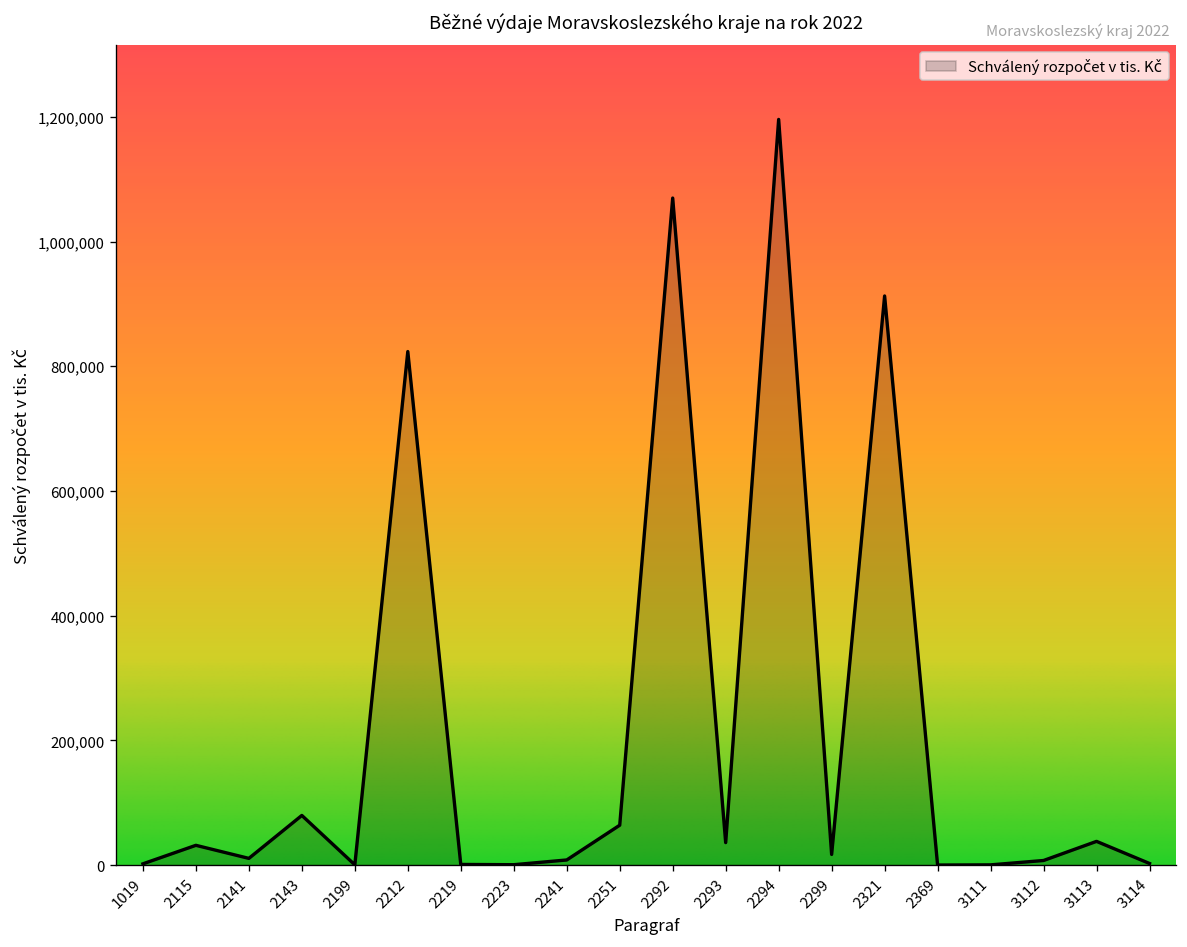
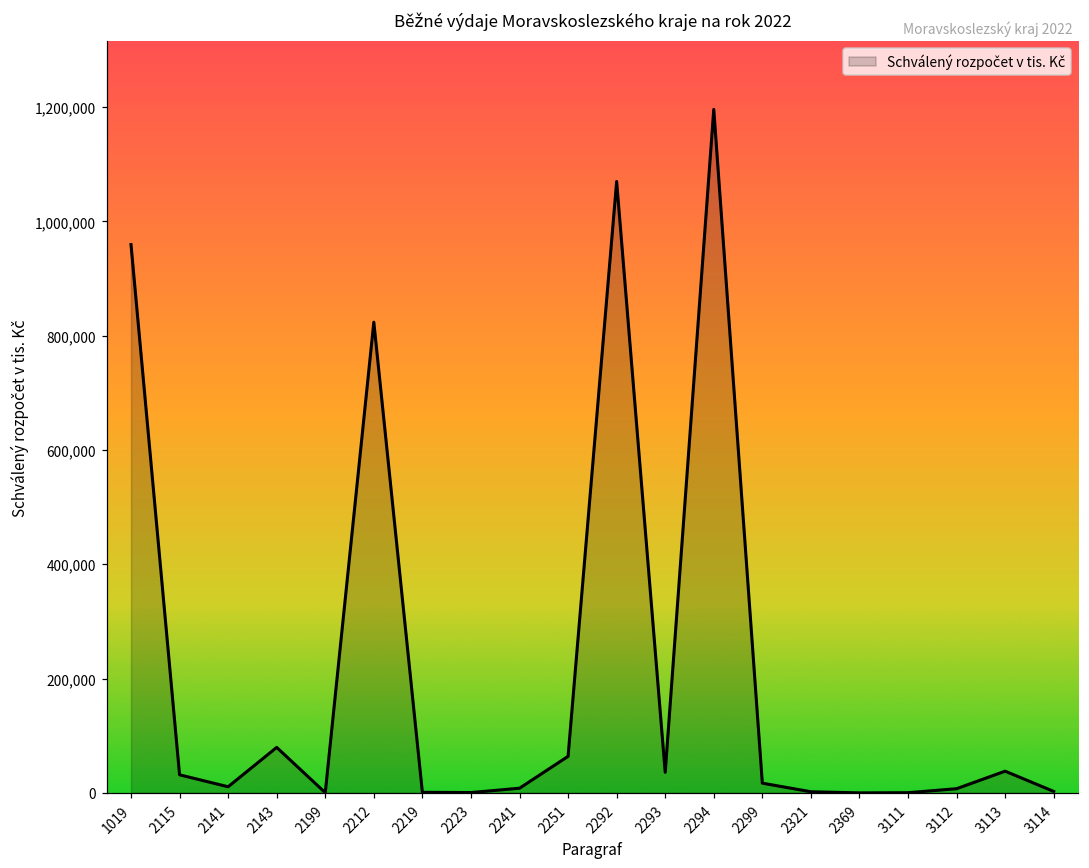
1019: 0 -> 960,000
2321: 910,000 -> 0
